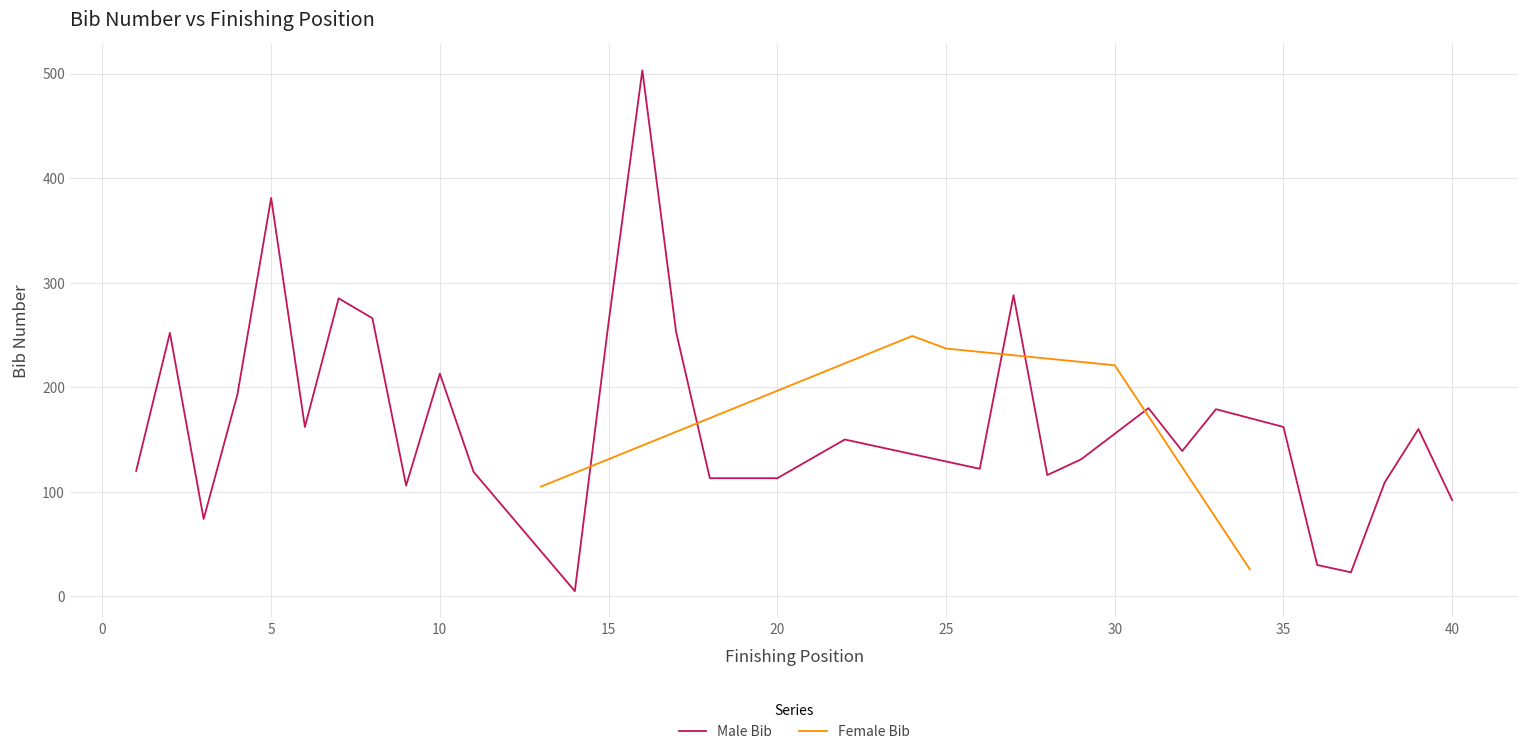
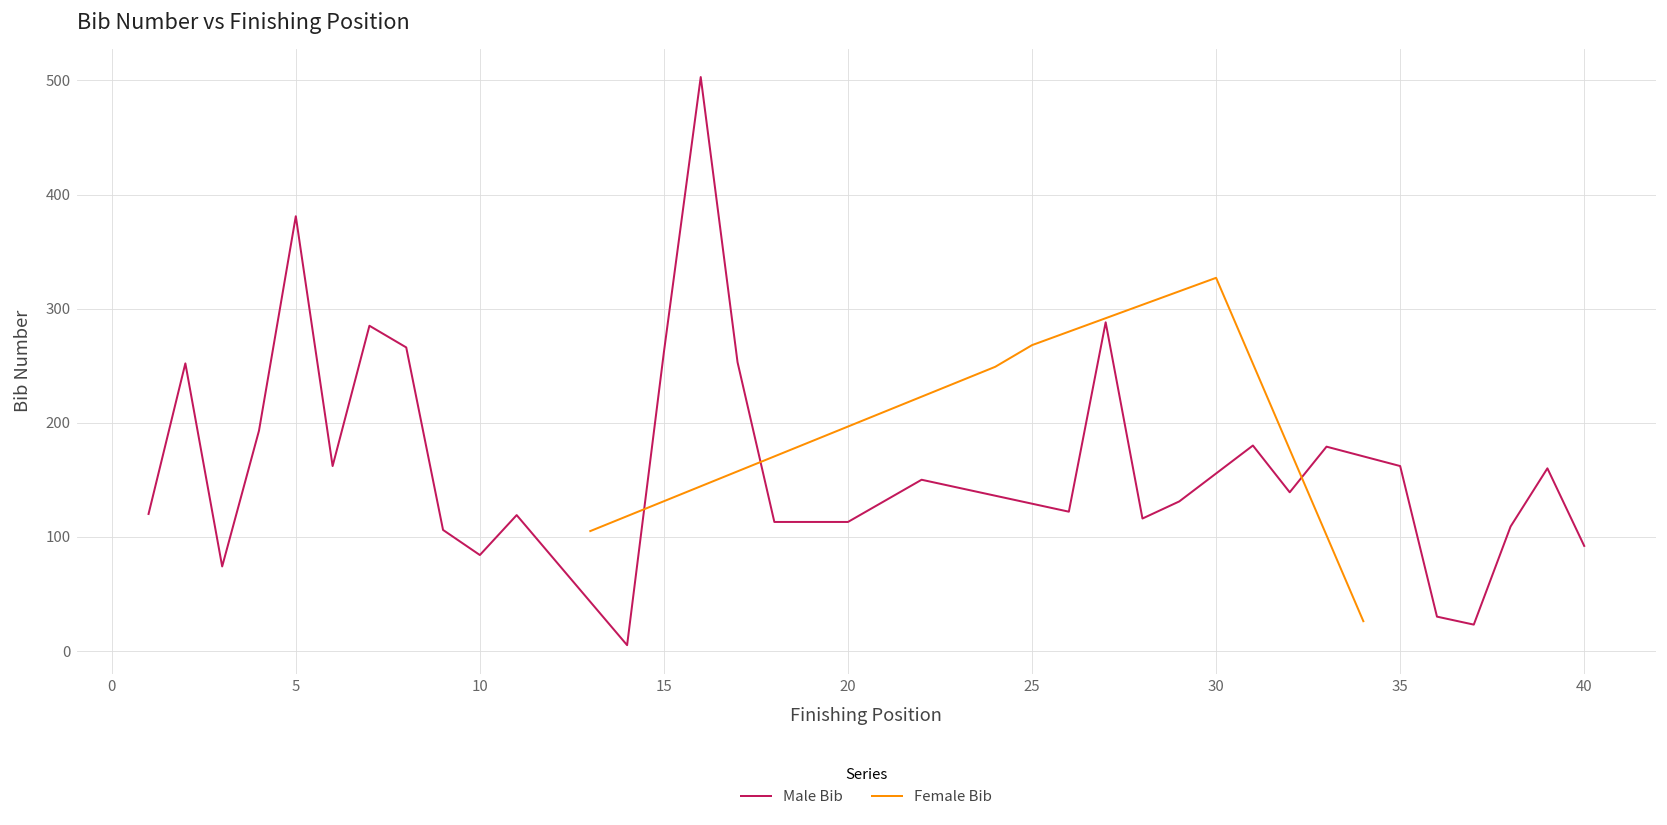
Male Bib, 10: 210 -> 80
Female Bib, 25: 240 -> 270
Female Bib, 30: 220 -> 330
